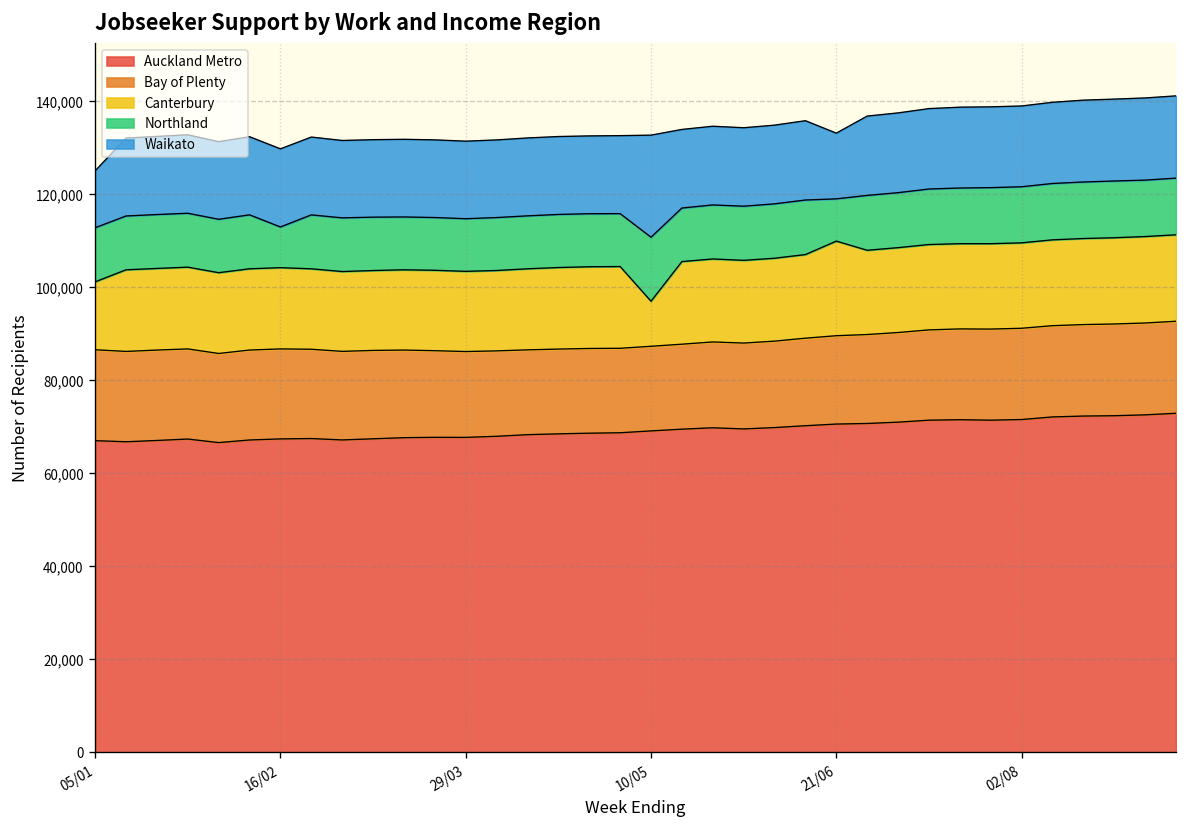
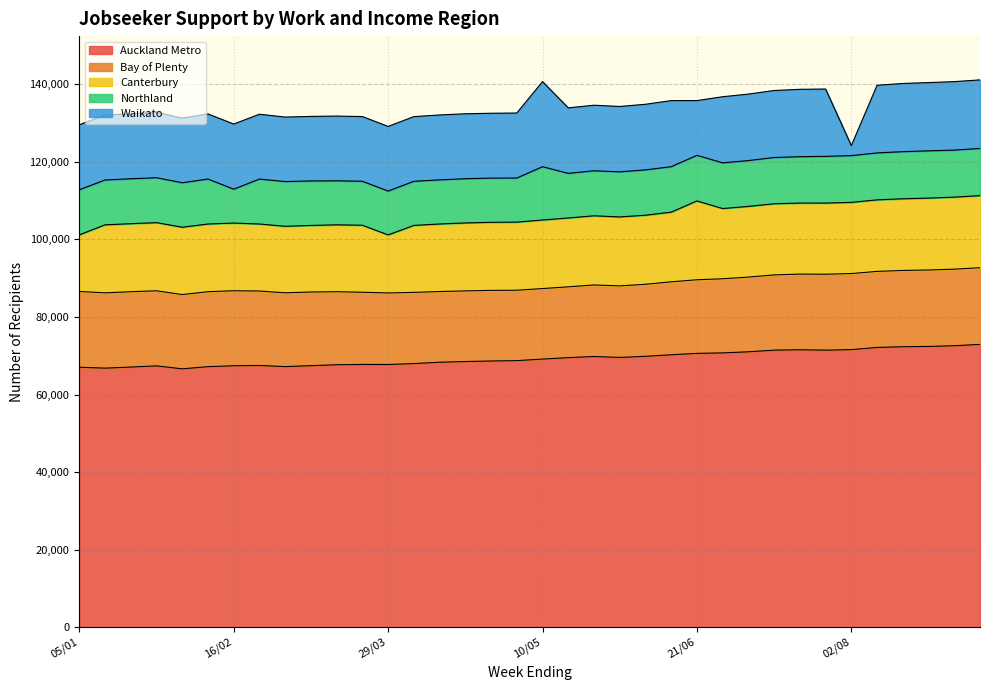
Waikato, 05/01: 12,000 -> 17,000
Canterbury, 29/03: 17,000 -> 15,000
Canterbury, 10/05: 10,000 -> 18,000
Northland, 21/06: 9,000 -> 12,000
Waikato, 02/08: 17,000 -> 3,000
